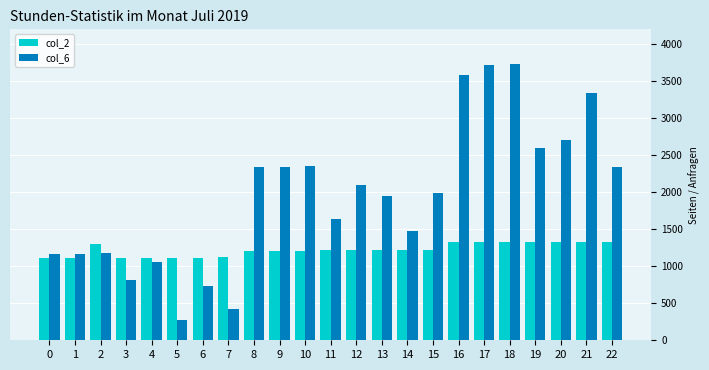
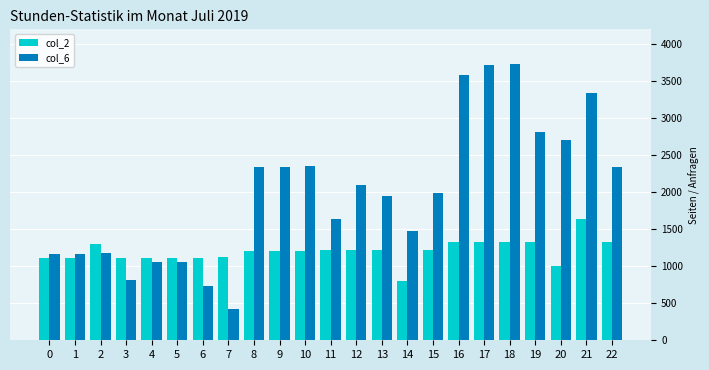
col_6, 5: 300 -> 1100
col_2, 14: 1200 -> 800
col_6, 19: 2600 -> 2800
col_2, 20: 1300 -> 1000
col_2, 21: 1300 -> 1600
